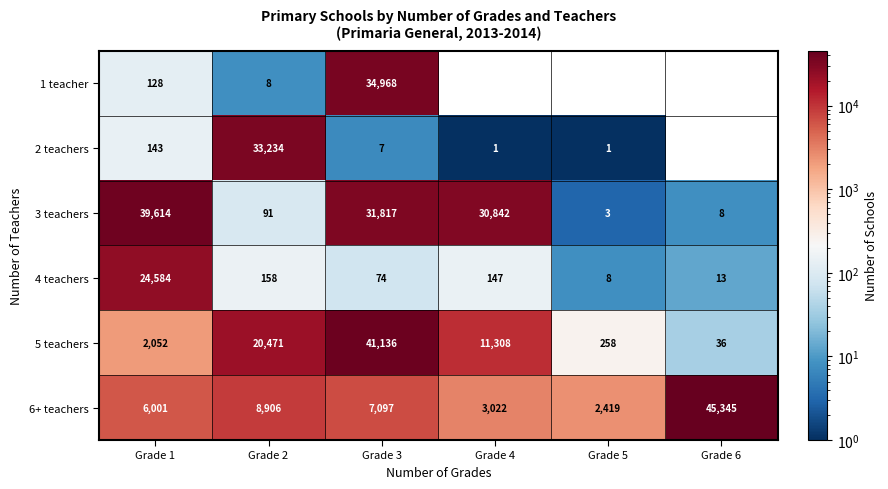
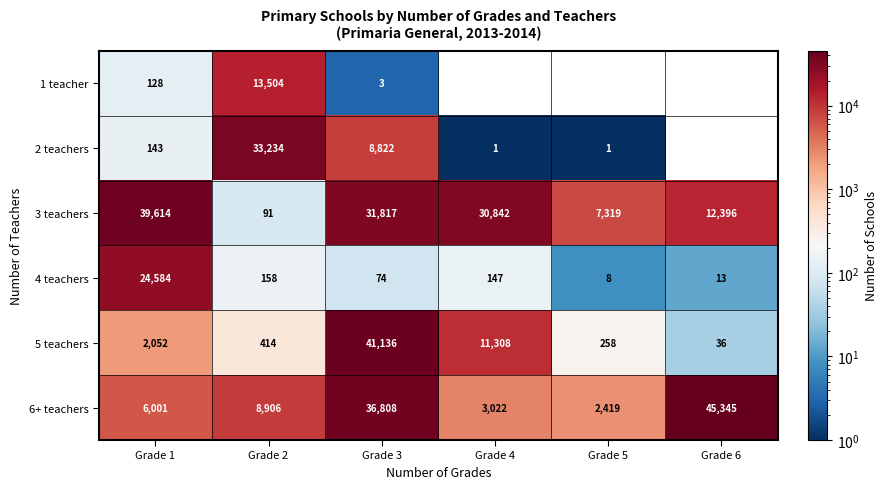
1 teacher, Grade 2: 8 -> 13,504
1 teacher, Grade 3: 34,968 -> 3
2 teachers, Grade 3: 7 -> 8,822
3 teachers, Grade 5: 3 -> 7,319
3 teachers, Grade 6: 8 -> 12,396
5 teachers, Grade 2: 20,471 -> 414
6+ teachers, Grade 3: 7,097 -> 36,808
